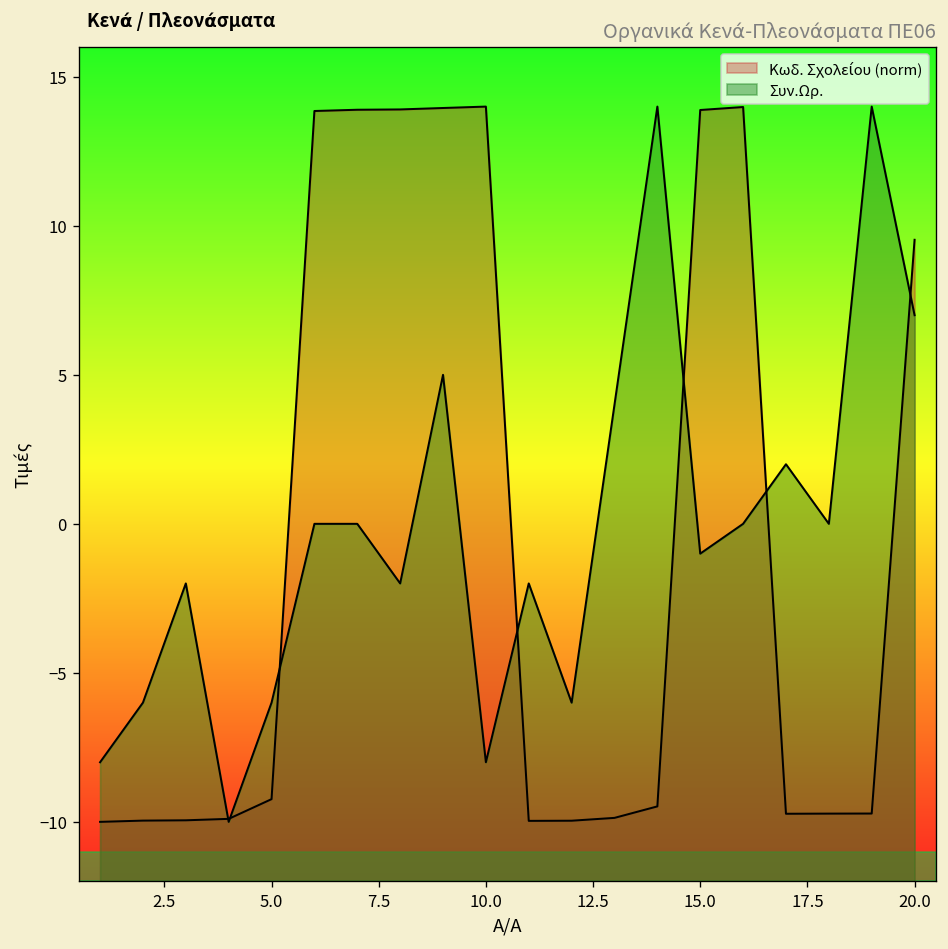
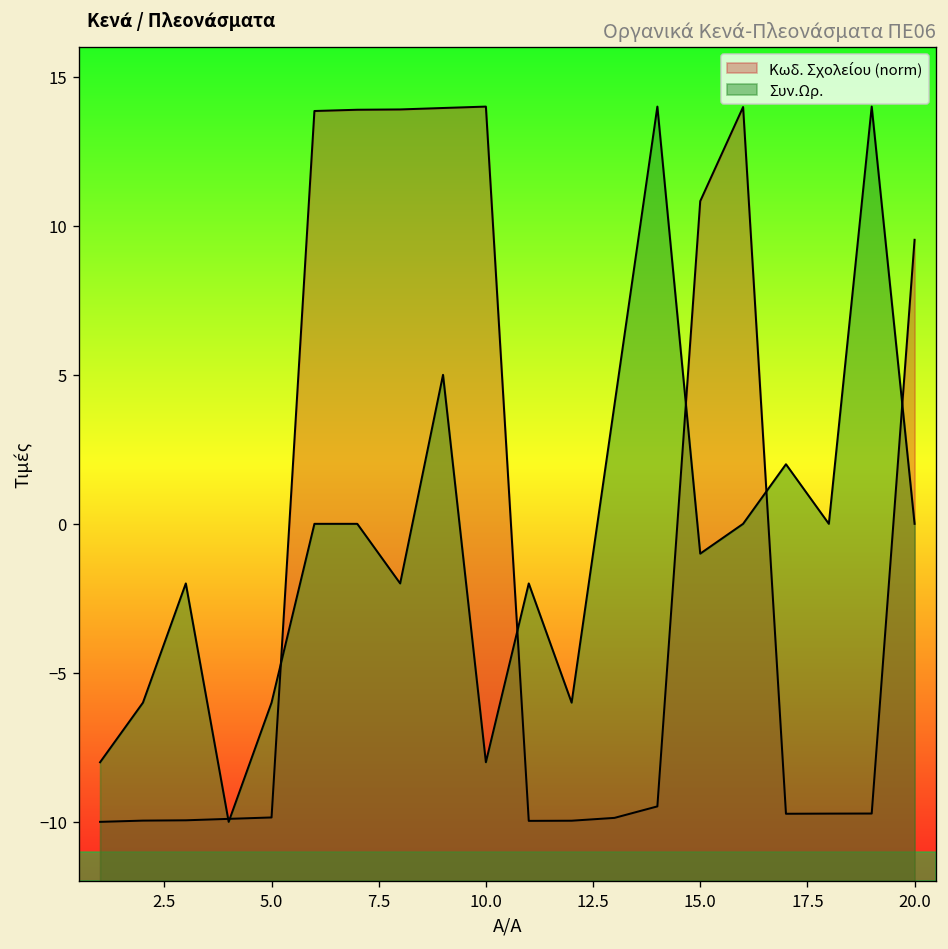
Κωδ. Σχολείου (norm), 5.0: -9.2 -> -9.9
Κωδ. Σχολείου (norm), 15.0: 13.9 -> 10.8
Συν.Ωρ., 20.0: 7 -> 0
